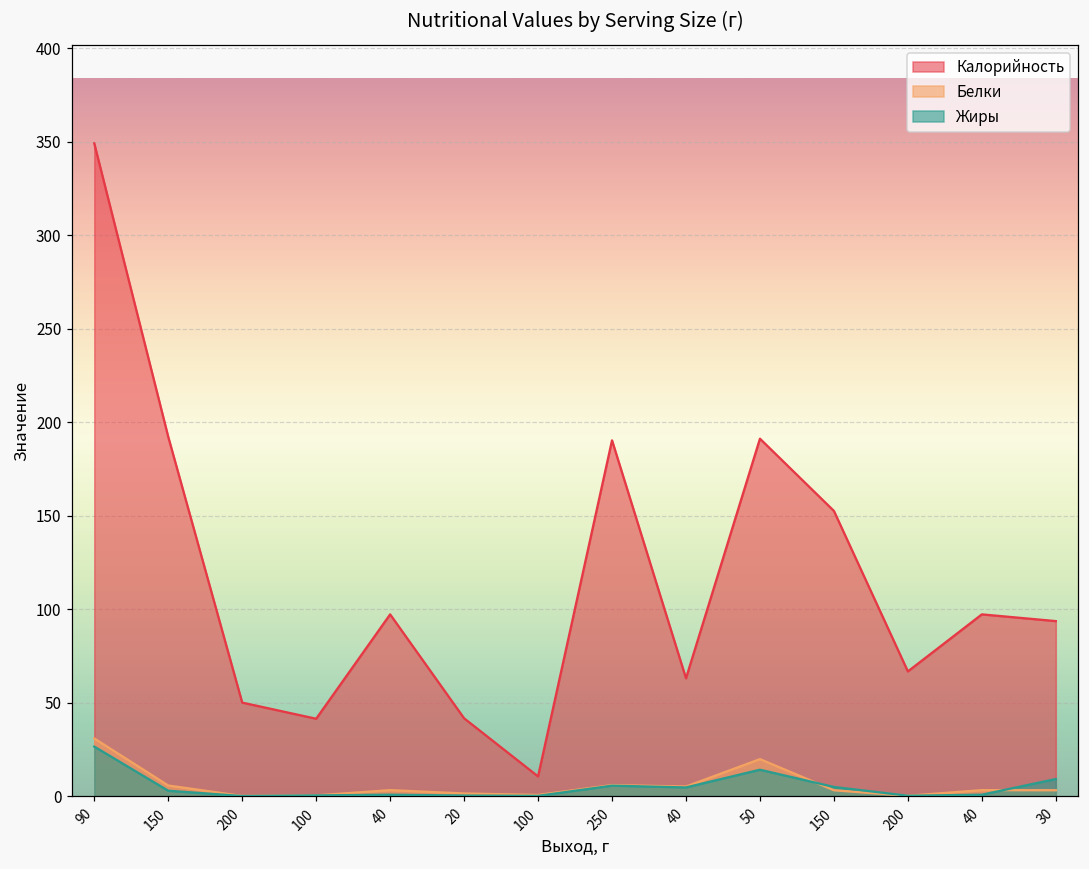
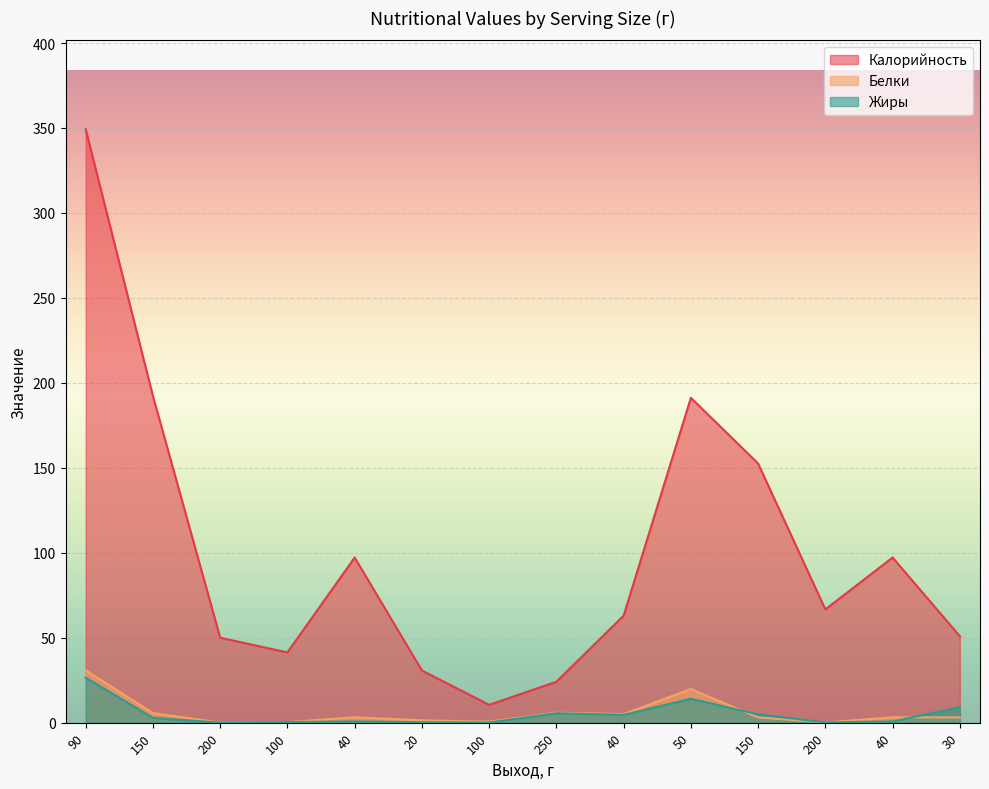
Калорийность, 20: 42 -> 31
Калорийность, 250: 190 -> 24
Калорийность, 30: 94 -> 51
